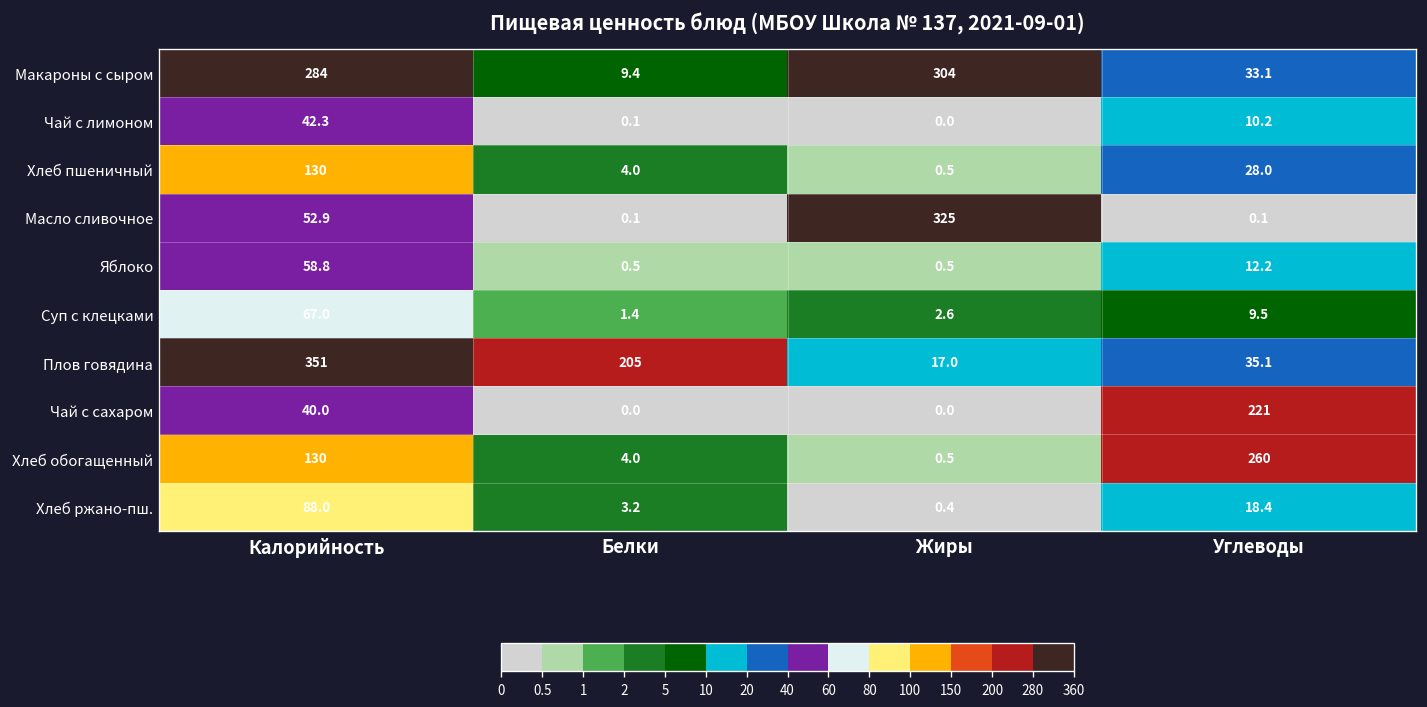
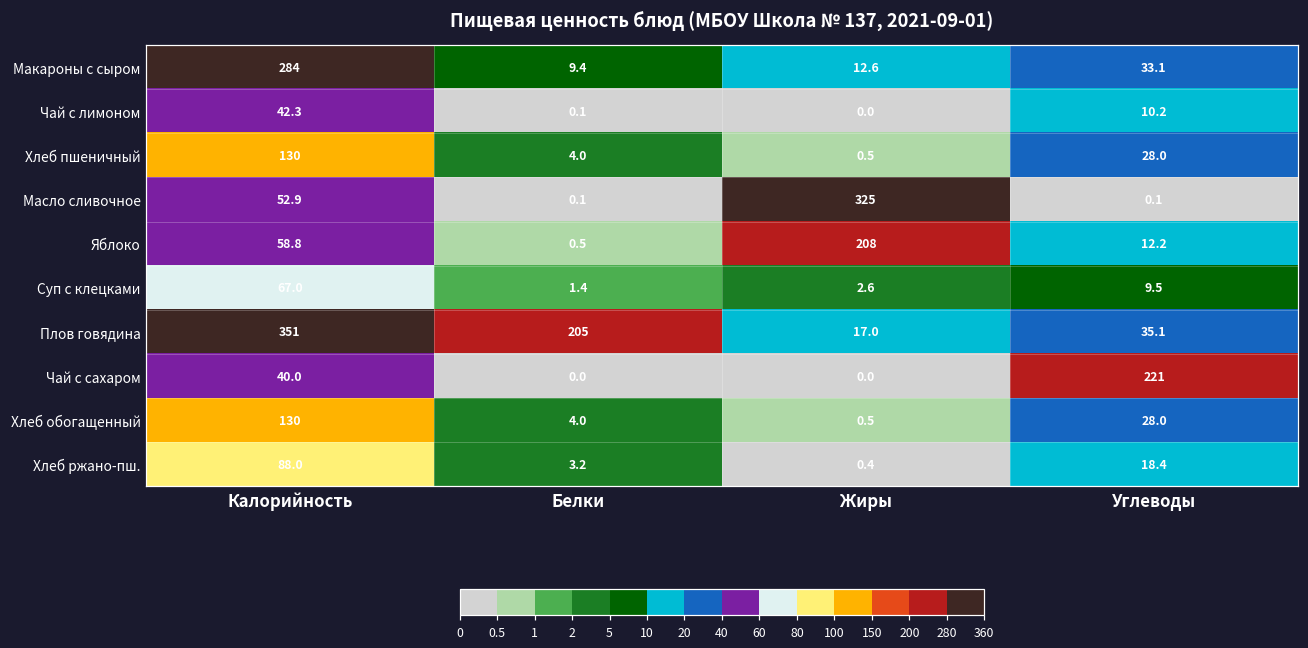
Макароны с сыром, Жиры: 304 -> 12.6
Яблоко, Жиры: 0.5 -> 208
Хлеб обогащенный, Углеводы: 260 -> 28.0
